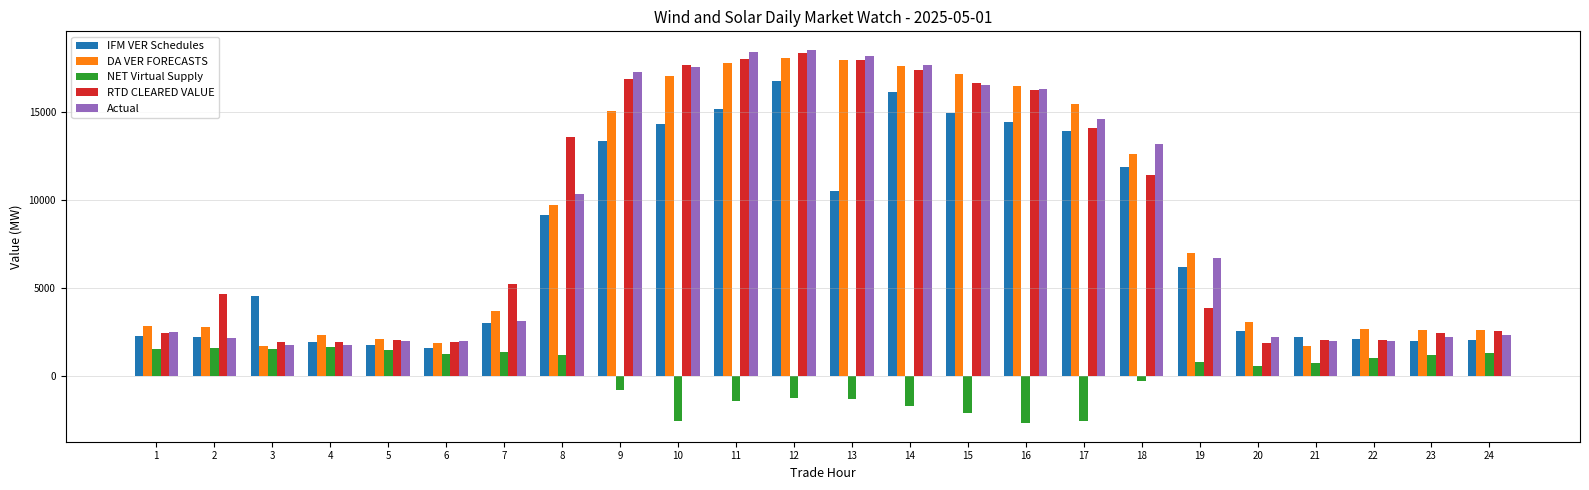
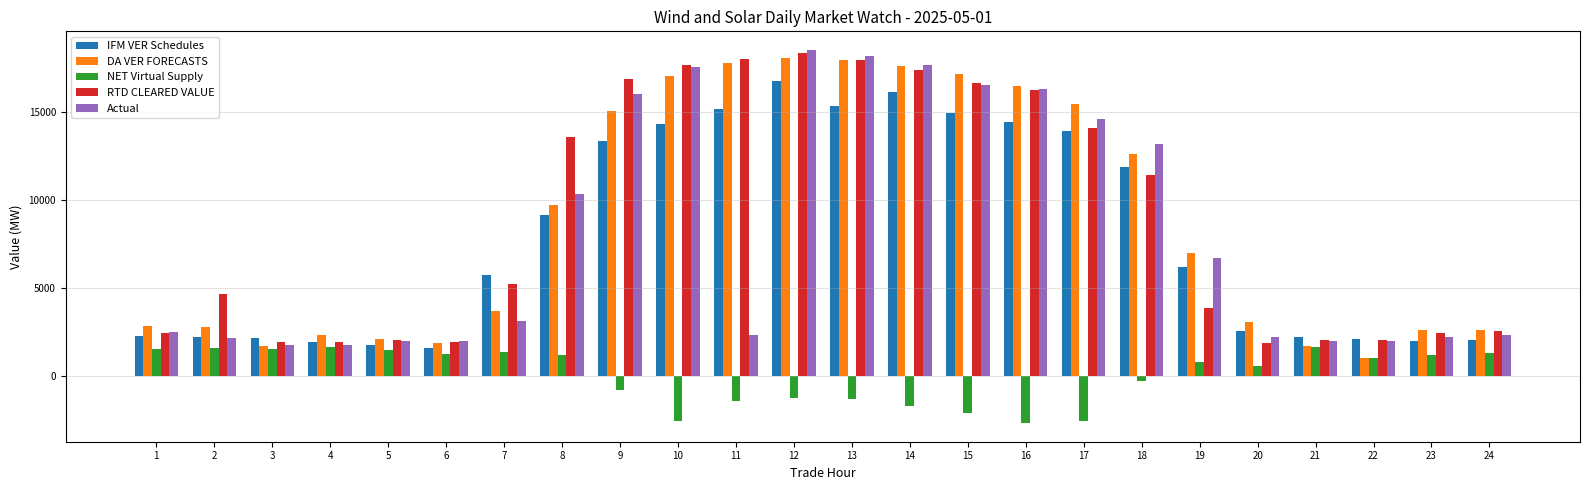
IFM VER Schedules, 3: 4600 -> 2200
IFM VER Schedules, 7: 3000 -> 5800
Actual, 9: 17300 -> 16000
Actual, 11: 18400 -> 2300
IFM VER Schedules, 13: 10500 -> 15400
NET Virtual Supply, 21: 700 -> 1700
DA VER FORECASTS, 22: 2700 -> 1000
